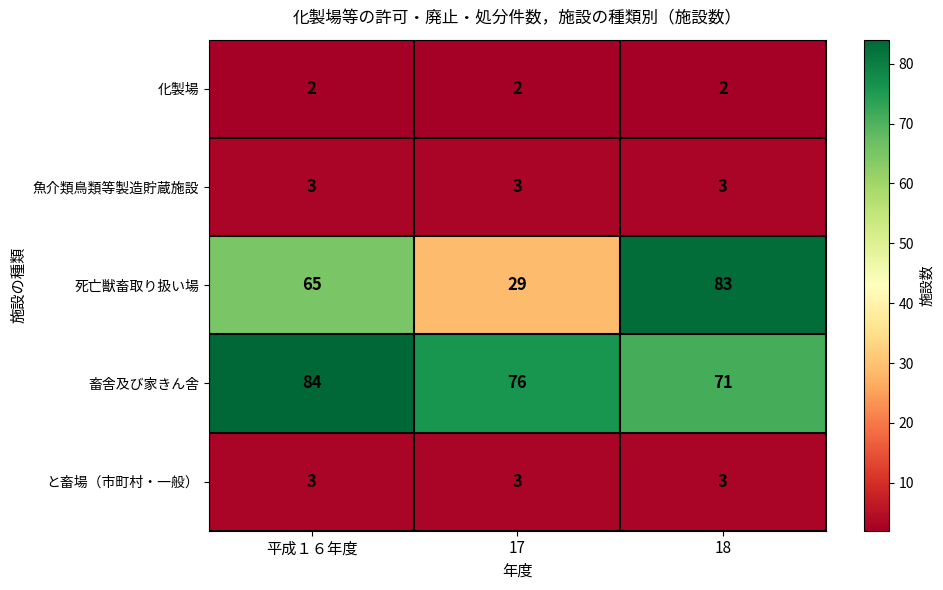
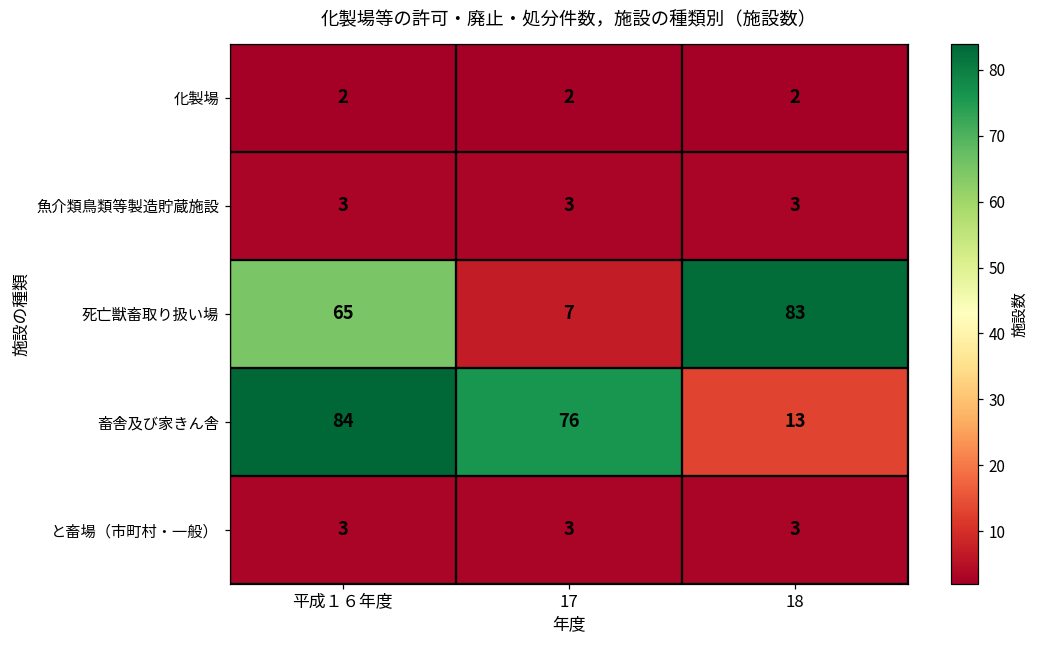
死亡獣畜取り扱い場, 17: 29 -> 7
畜舎及び家きん舎, 18: 71 -> 13
